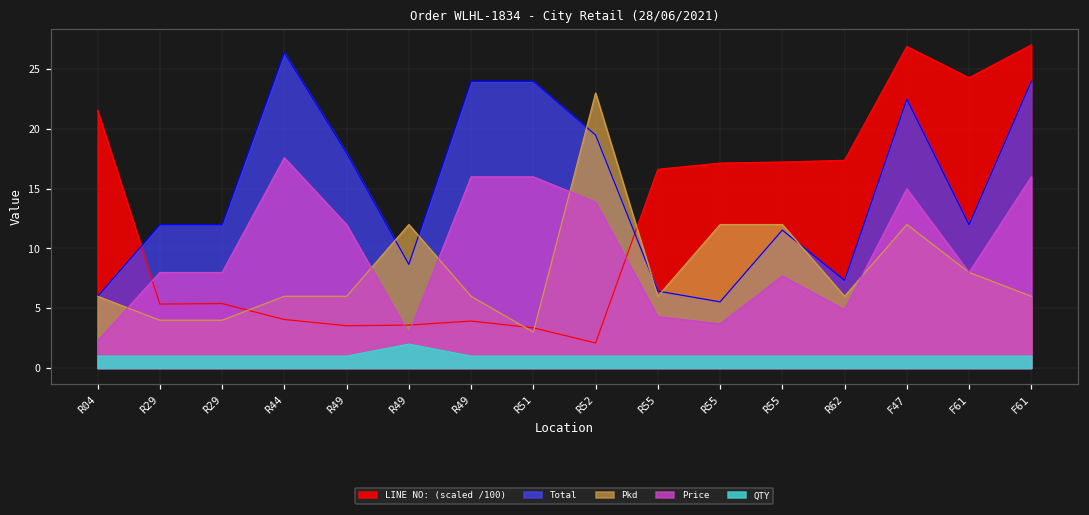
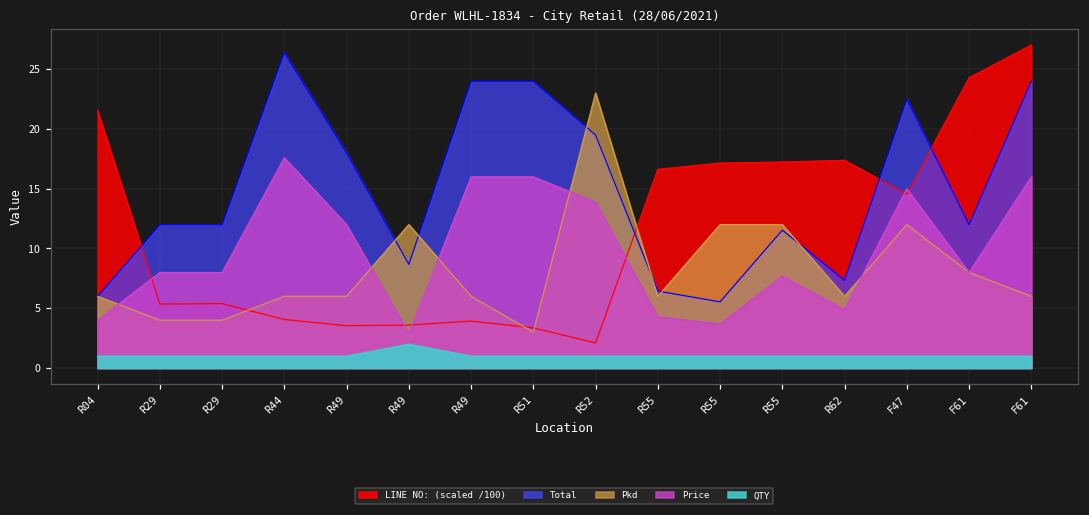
Price, R04: 2.3 -> 4.0
LINE NO: (scaled /100), F47: 26.9 -> 14.6
